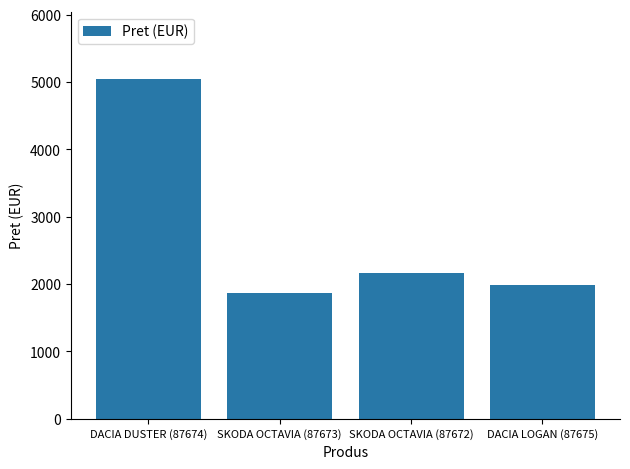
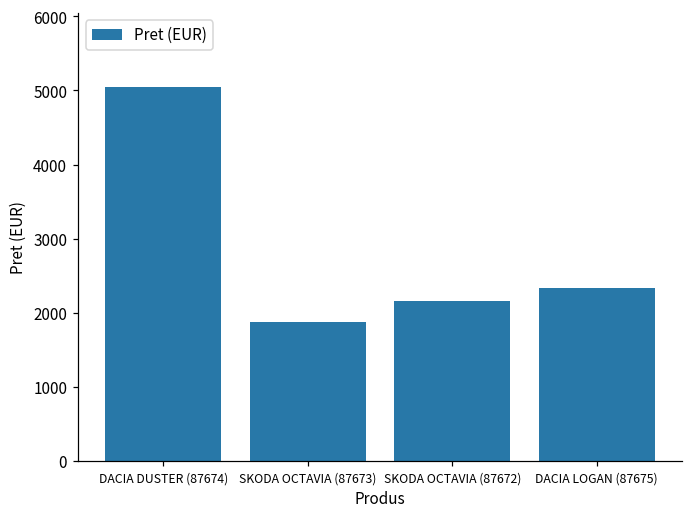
DACIA LOGAN (87675): 2000 -> 2300
